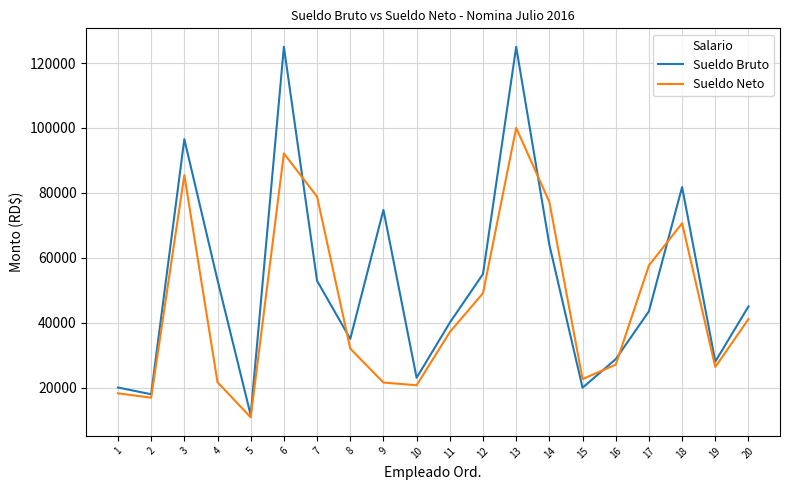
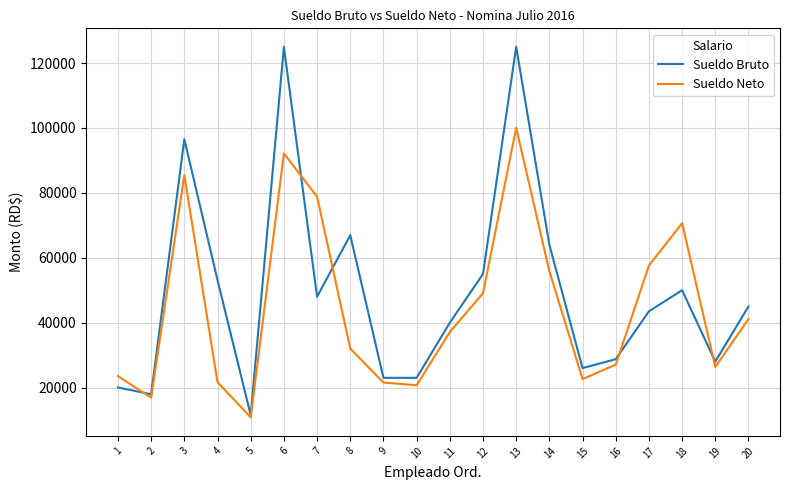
Sueldo Neto, 1: 18000 -> 24000
Sueldo Bruto, 7: 53000 -> 48000
Sueldo Bruto, 8: 35000 -> 67000
Sueldo Bruto, 9: 75000 -> 23000
Sueldo Neto, 14: 77000 -> 56000
Sueldo Bruto, 15: 20000 -> 26000
Sueldo Bruto, 18: 82000 -> 50000
